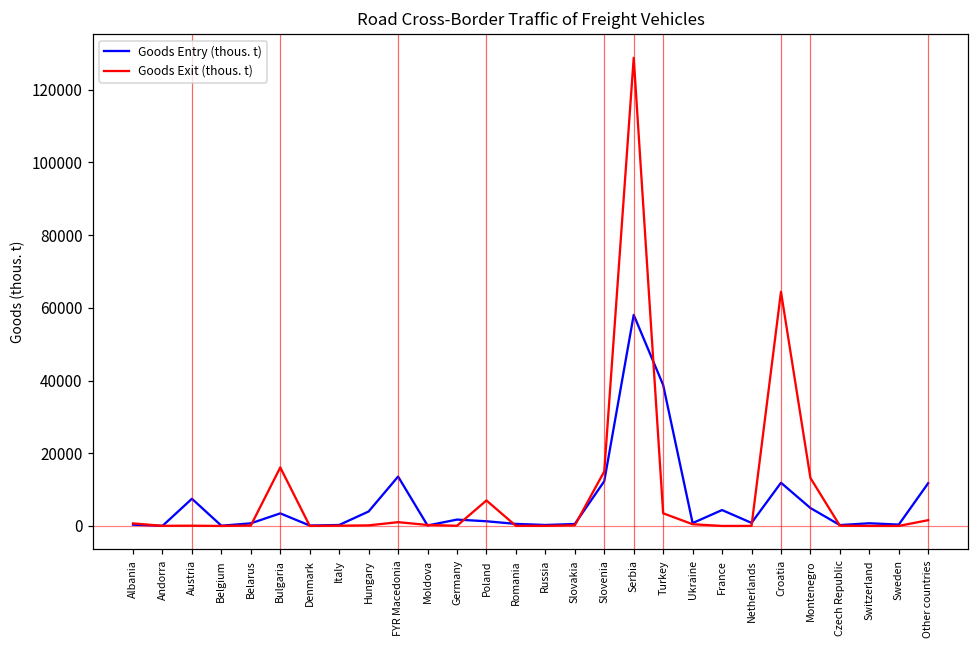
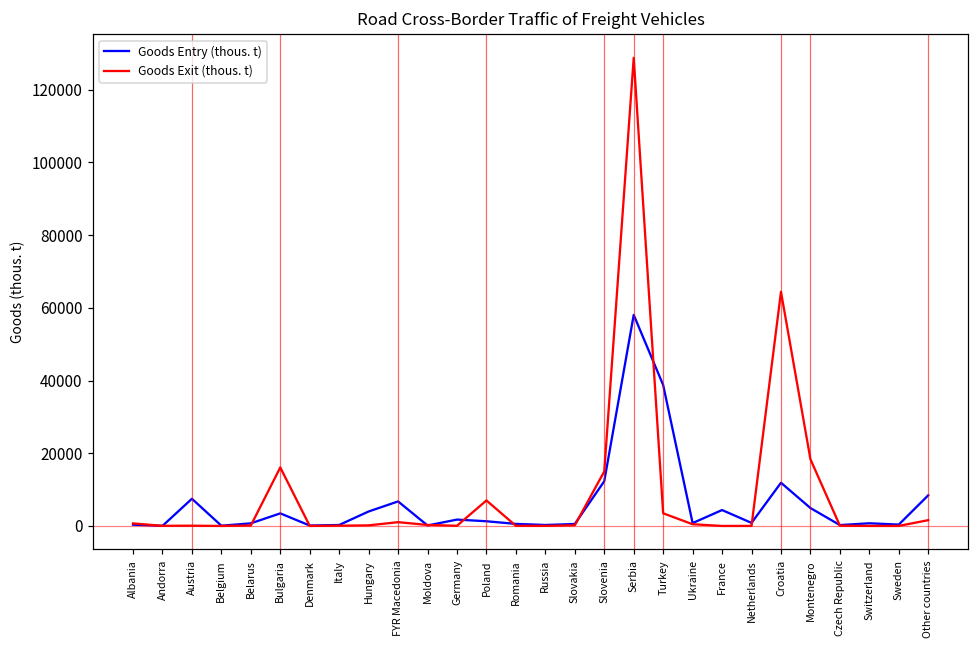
Goods Entry (thous. t), FYR Macedonia: 14000 -> 7000
Goods Exit (thous. t), Montenegro: 13000 -> 18000
Goods Entry (thous. t), Other countries: 12000 -> 8000
